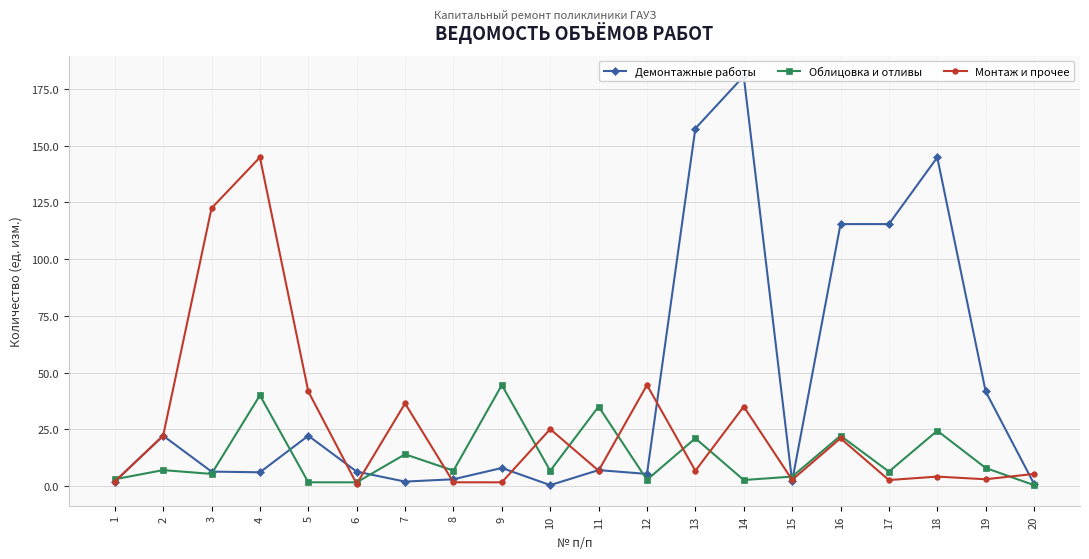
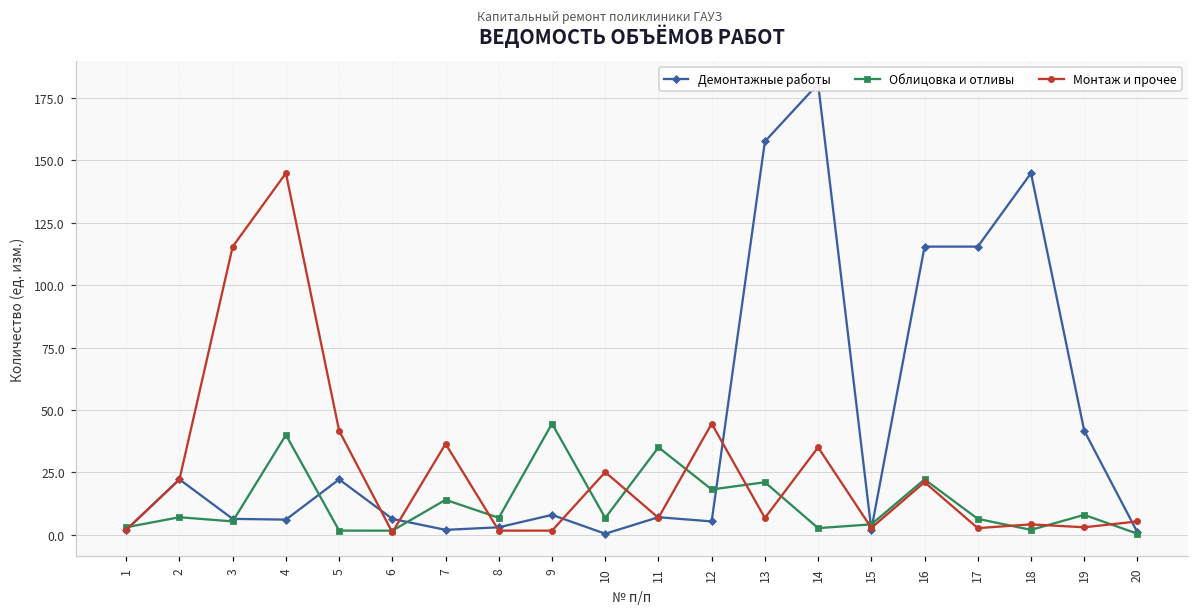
Монтаж и прочее, 3: 122 -> 115
Облицовка и отливы, 12: 3 -> 18
Облицовка и отливы, 18: 24 -> 2
